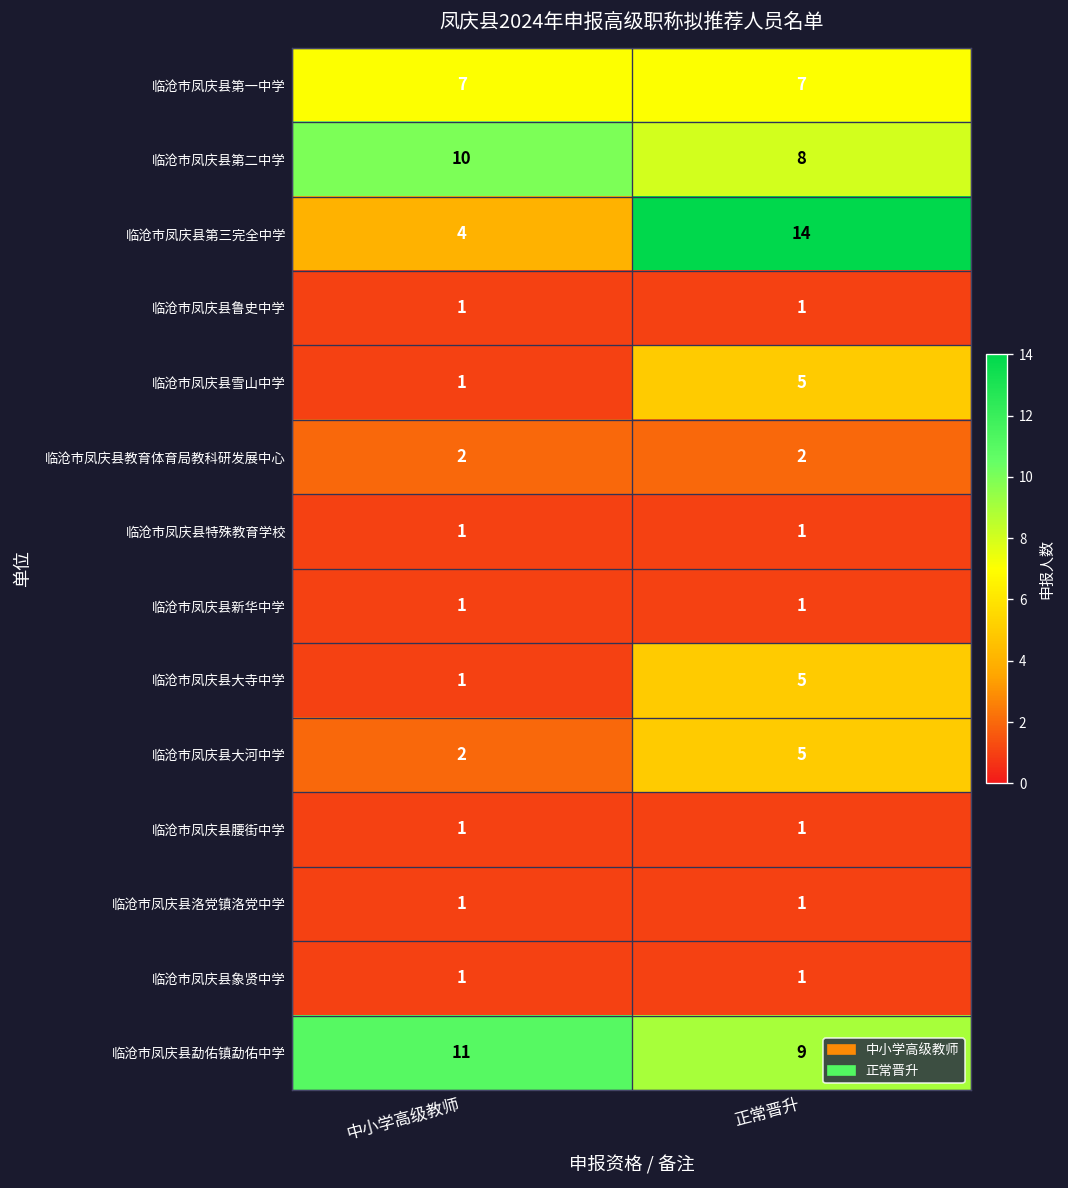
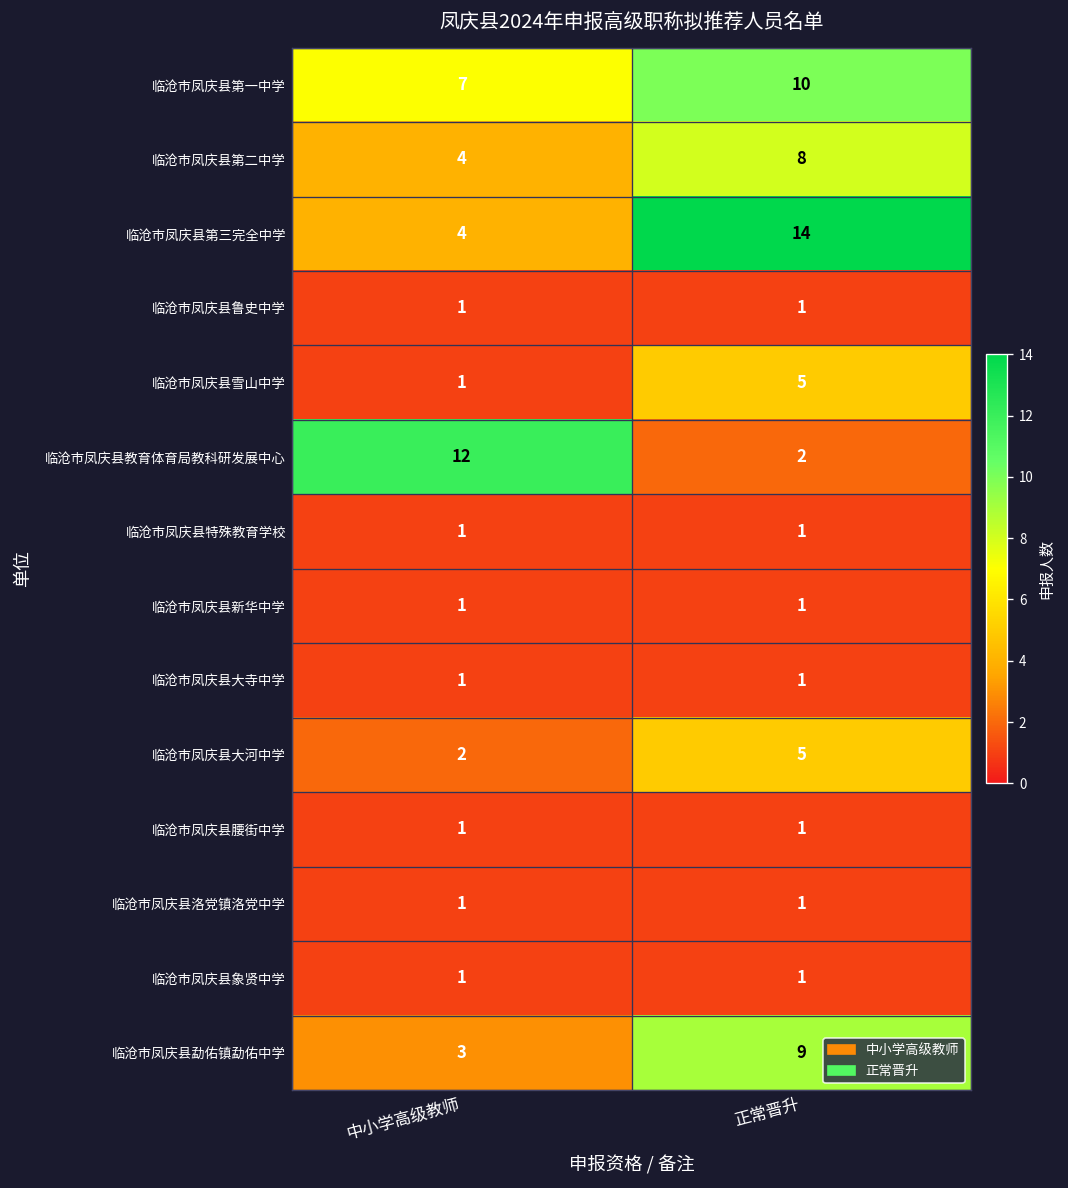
临沧市凤庆县第一中学, 正常晋升: 7 -> 10
临沧市凤庆县第二中学, 中小学高级教师: 10 -> 4
临沧市凤庆县教育体育局教科研发展中心, 中小学高级教师: 2 -> 12
临沧市凤庆县大寺中学, 正常晋升: 5 -> 1
临沧市凤庆县勐佑镇勐佑中学, 中小学高级教师: 11 -> 3
